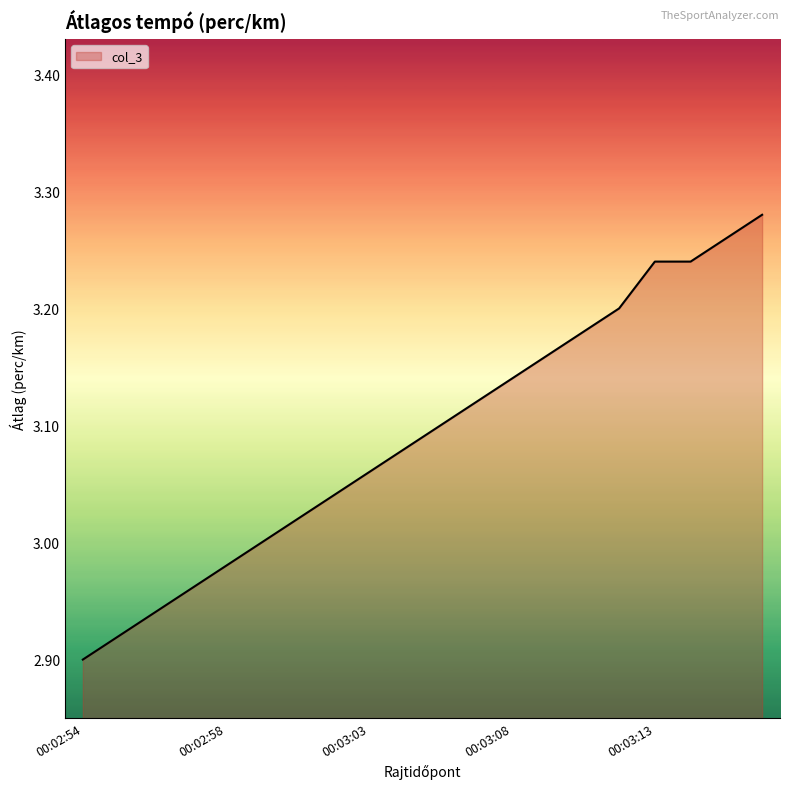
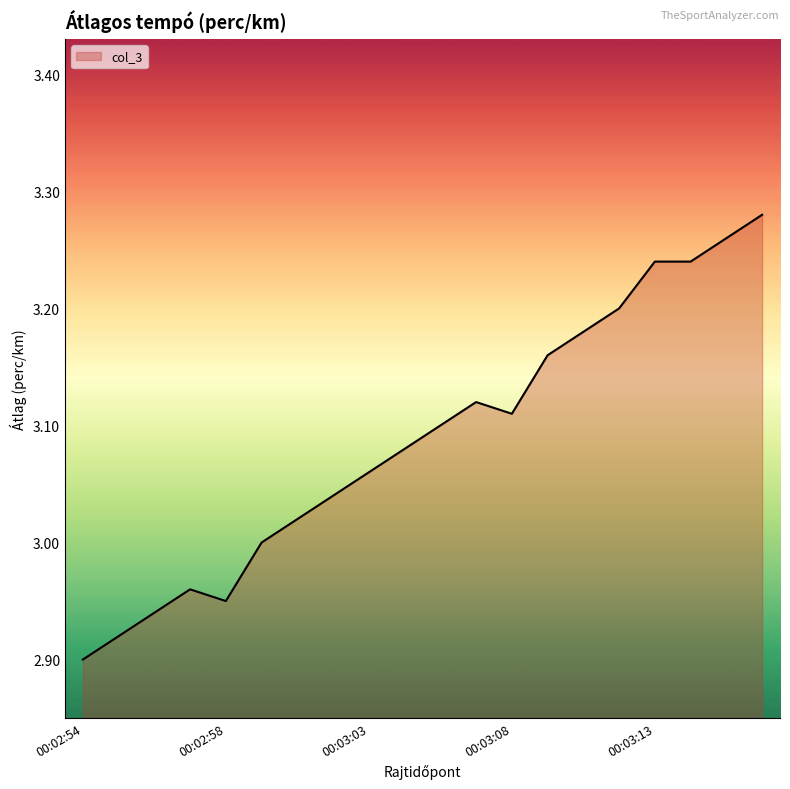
00:02:58: 2.98 -> 2.95
00:03:08: 3.14 -> 3.11
